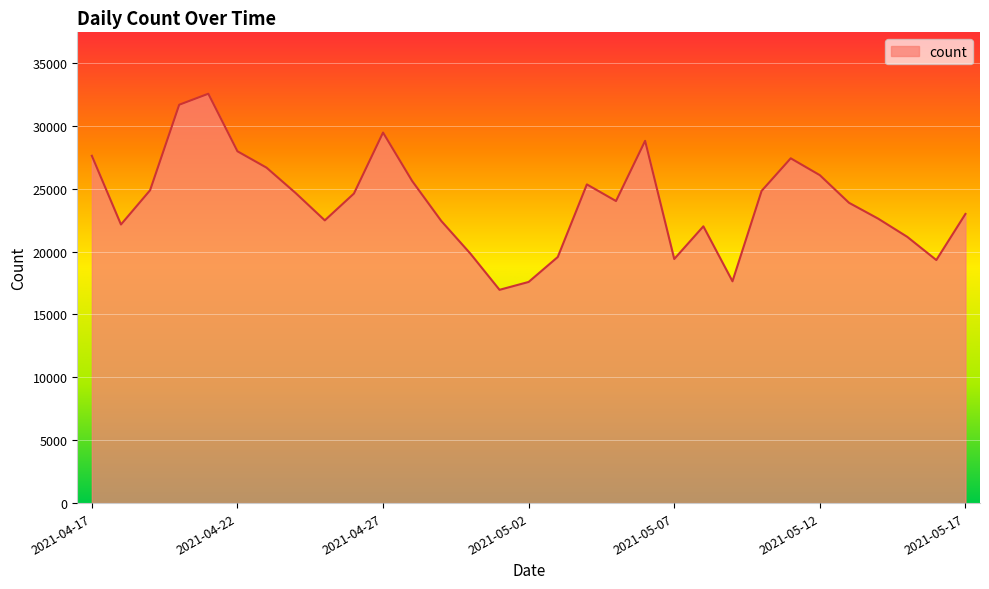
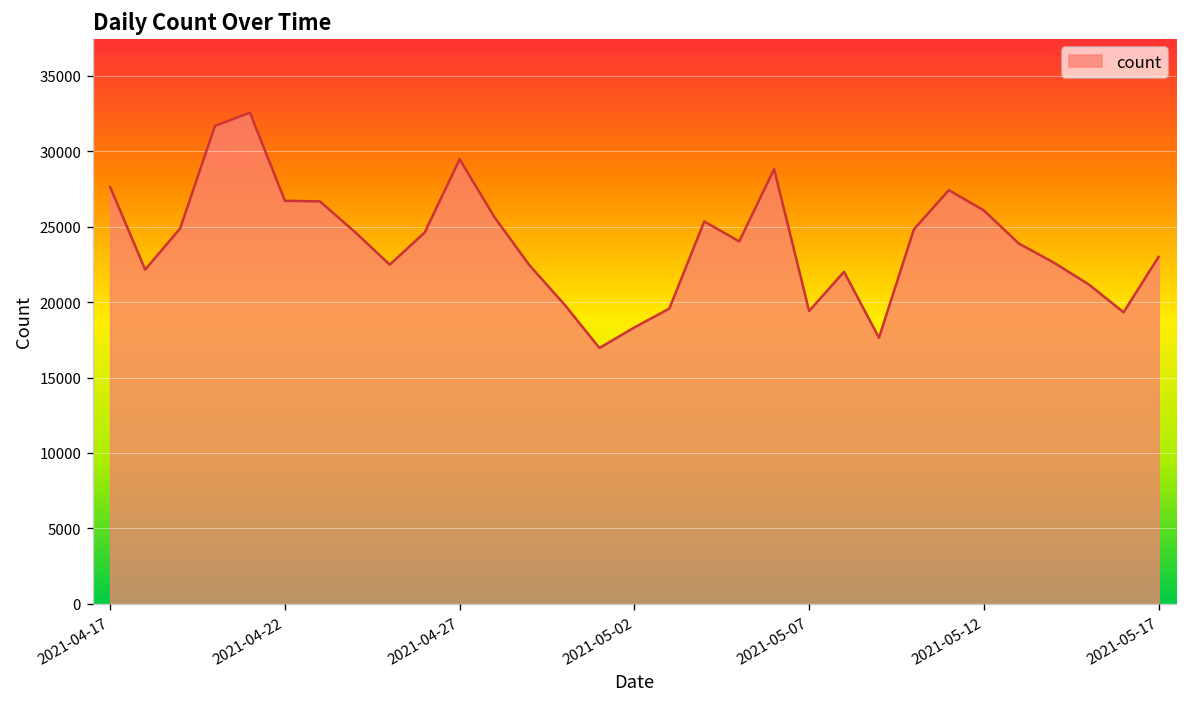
2021-04-22: 28000 -> 26700
2021-05-02: 17600 -> 18300
